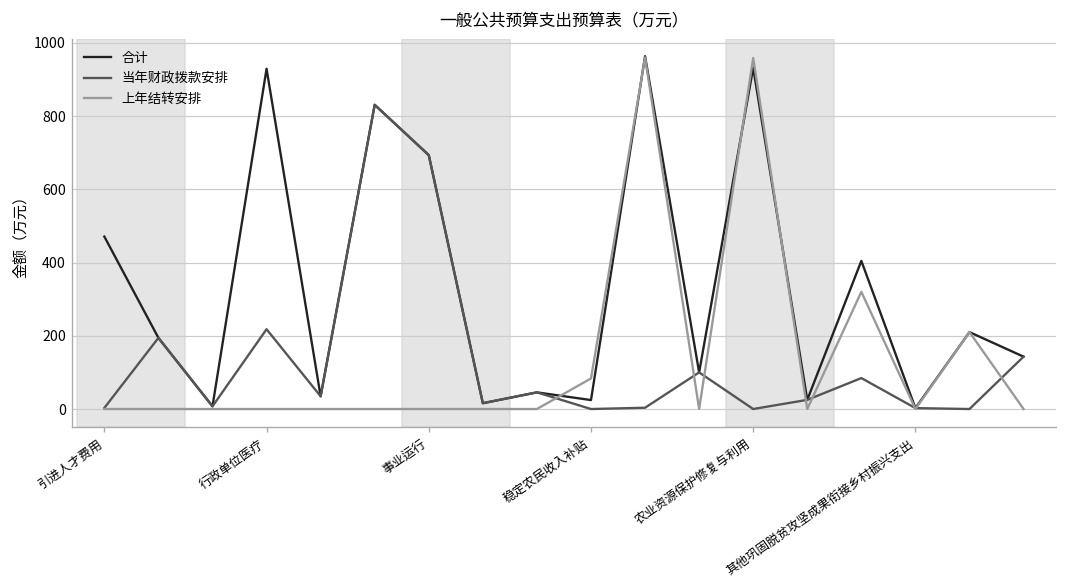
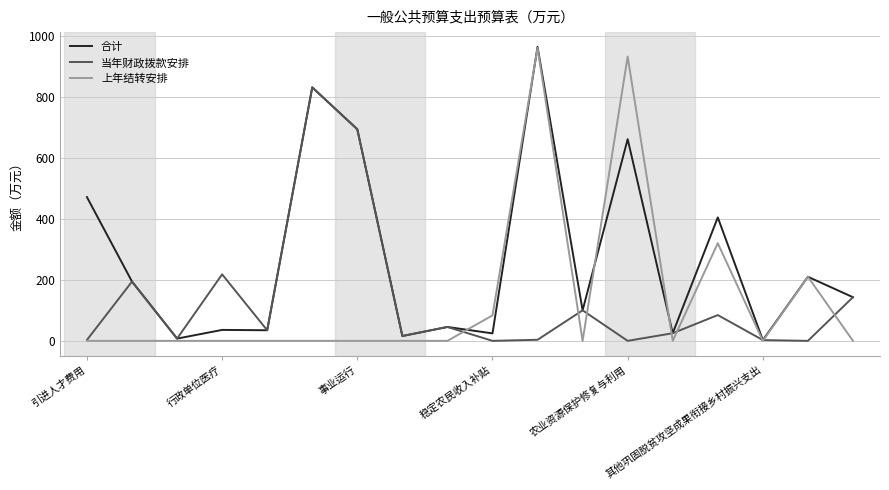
合计, 行政单位医疗: 930 -> 40
合计, 农业资源保护修复与利用: 930 -> 660
上年结转安排, 农业资源保护修复与利用: 960 -> 930
